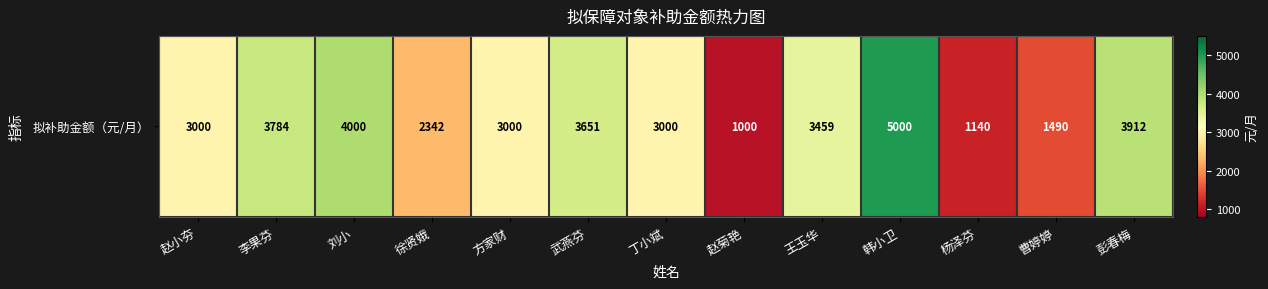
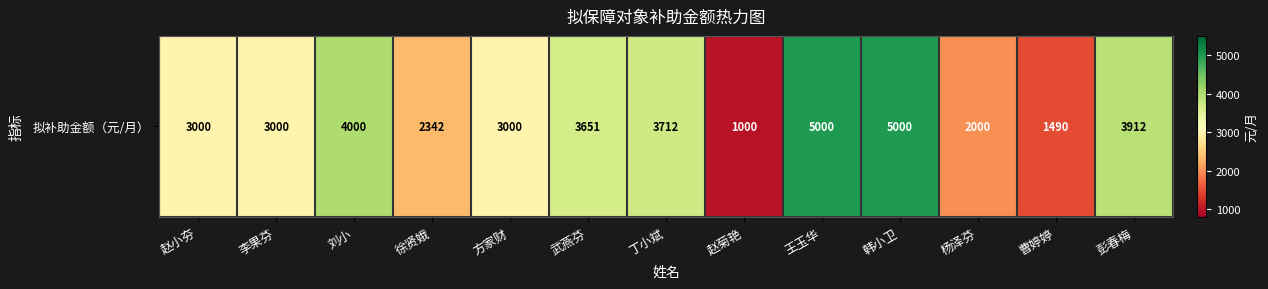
拟补助金额（元/月）, 李果芬: 3784 -> 3000
拟补助金额（元/月）, 丁小斌: 3000 -> 3712
拟补助金额（元/月）, 王玉华: 3459 -> 5000
拟补助金额（元/月）, 杨泽芬: 1140 -> 2000
